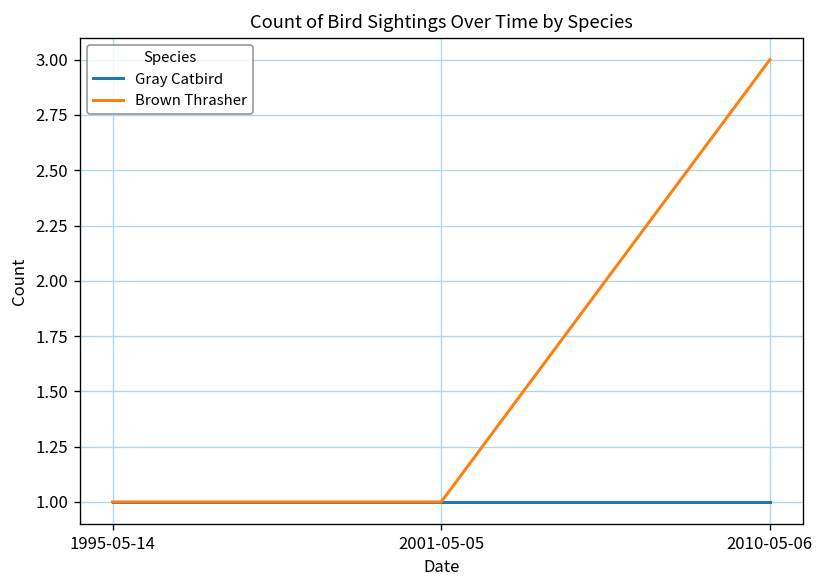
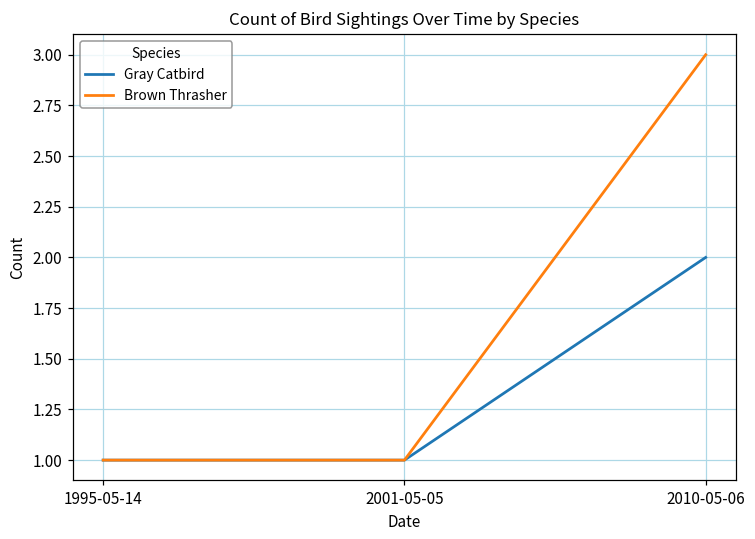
Gray Catbird, 2010-05-06: 1 -> 2
